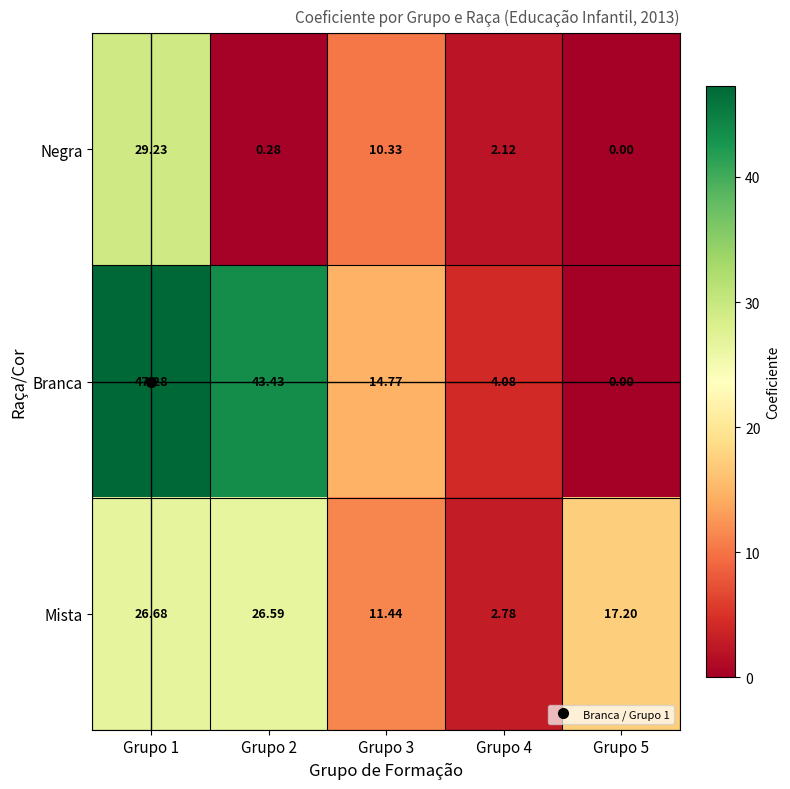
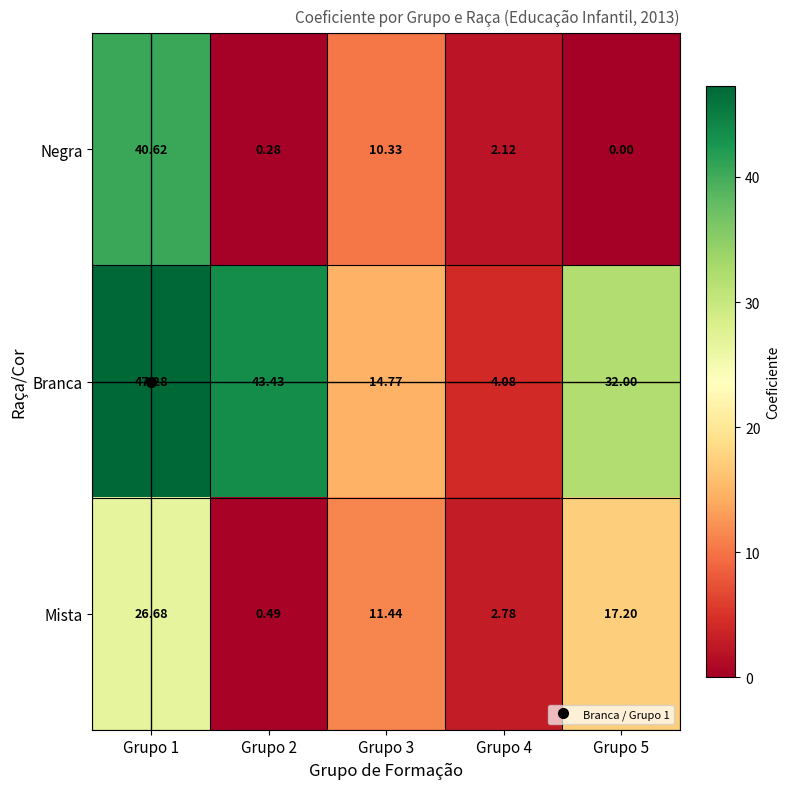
Negra, Grupo 1: 29.23 -> 40.62
Branca, Grupo 5: 0.00 -> 32.00
Mista, Grupo 2: 26.59 -> 0.49
